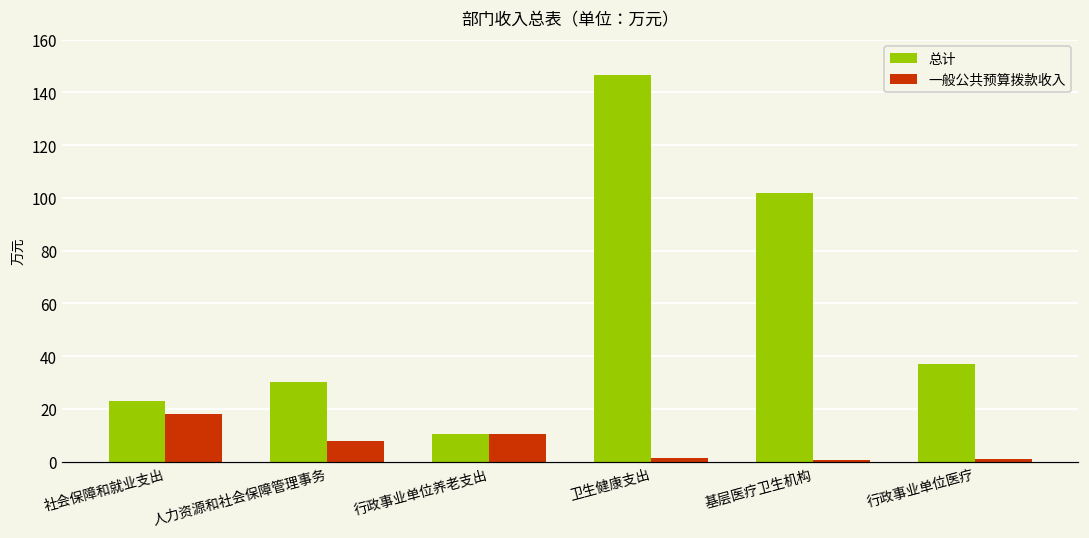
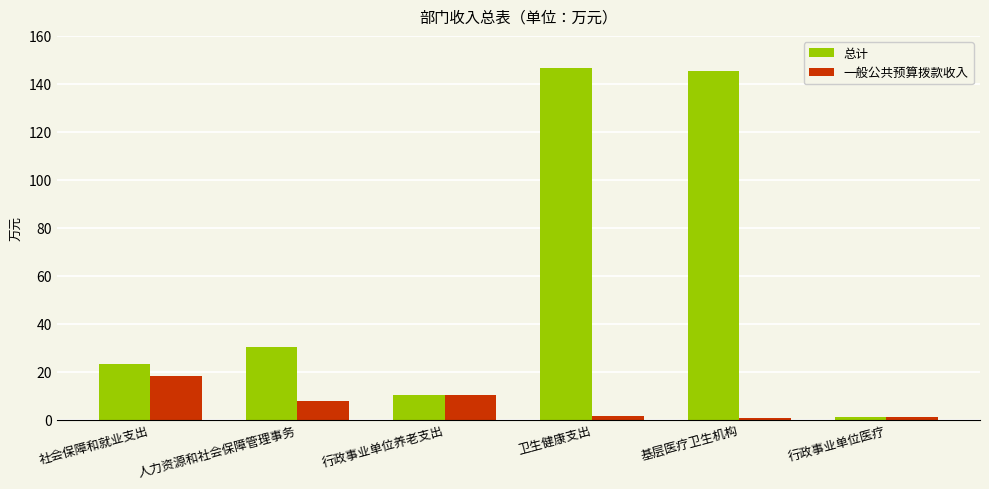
总计, 基层医疗卫生机构: 102 -> 146
总计, 行政事业单位医疗: 37 -> 1
